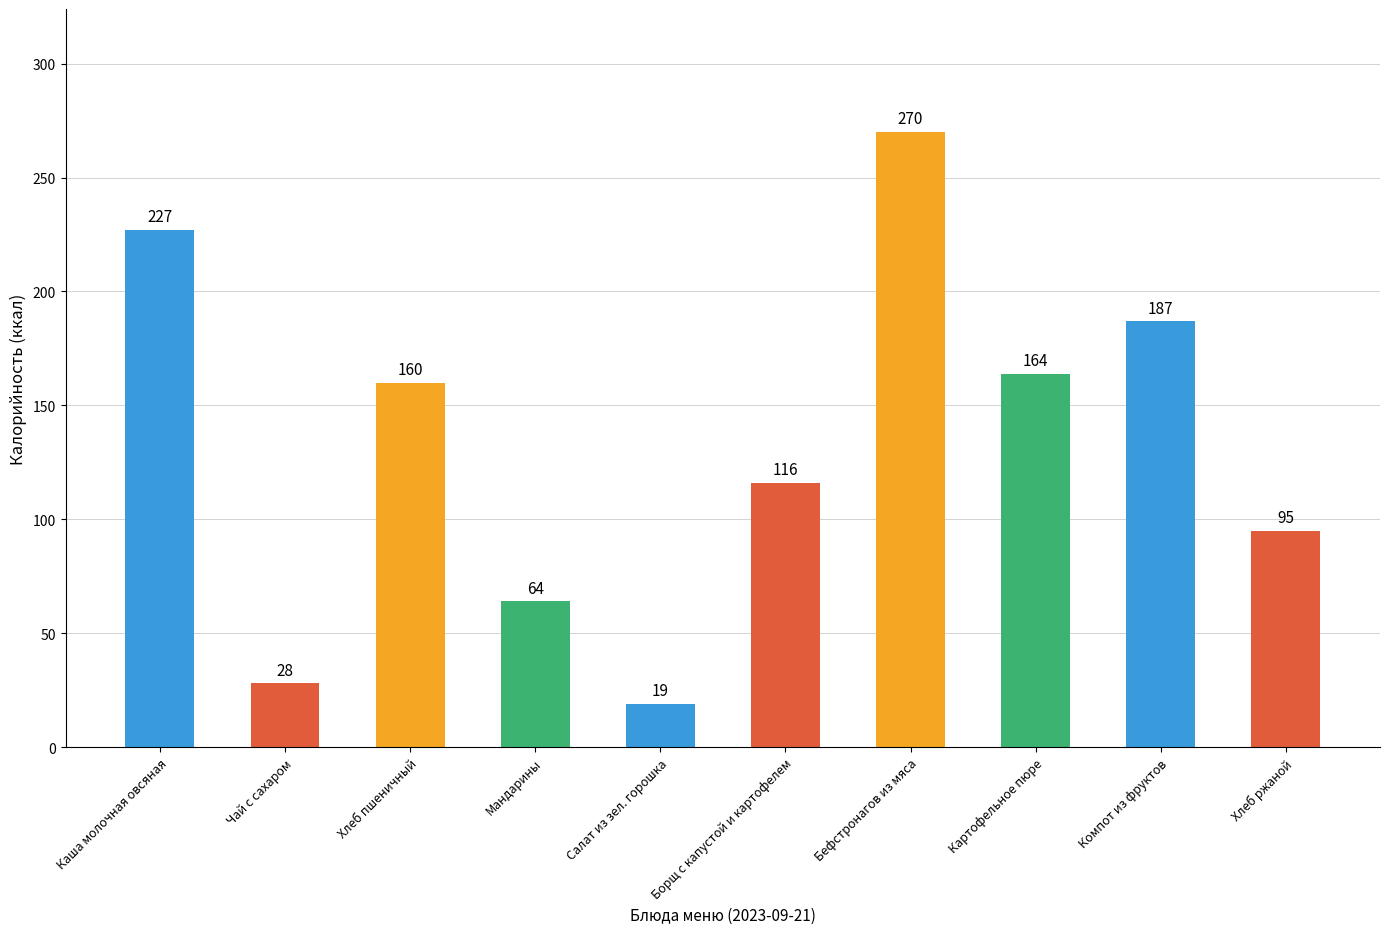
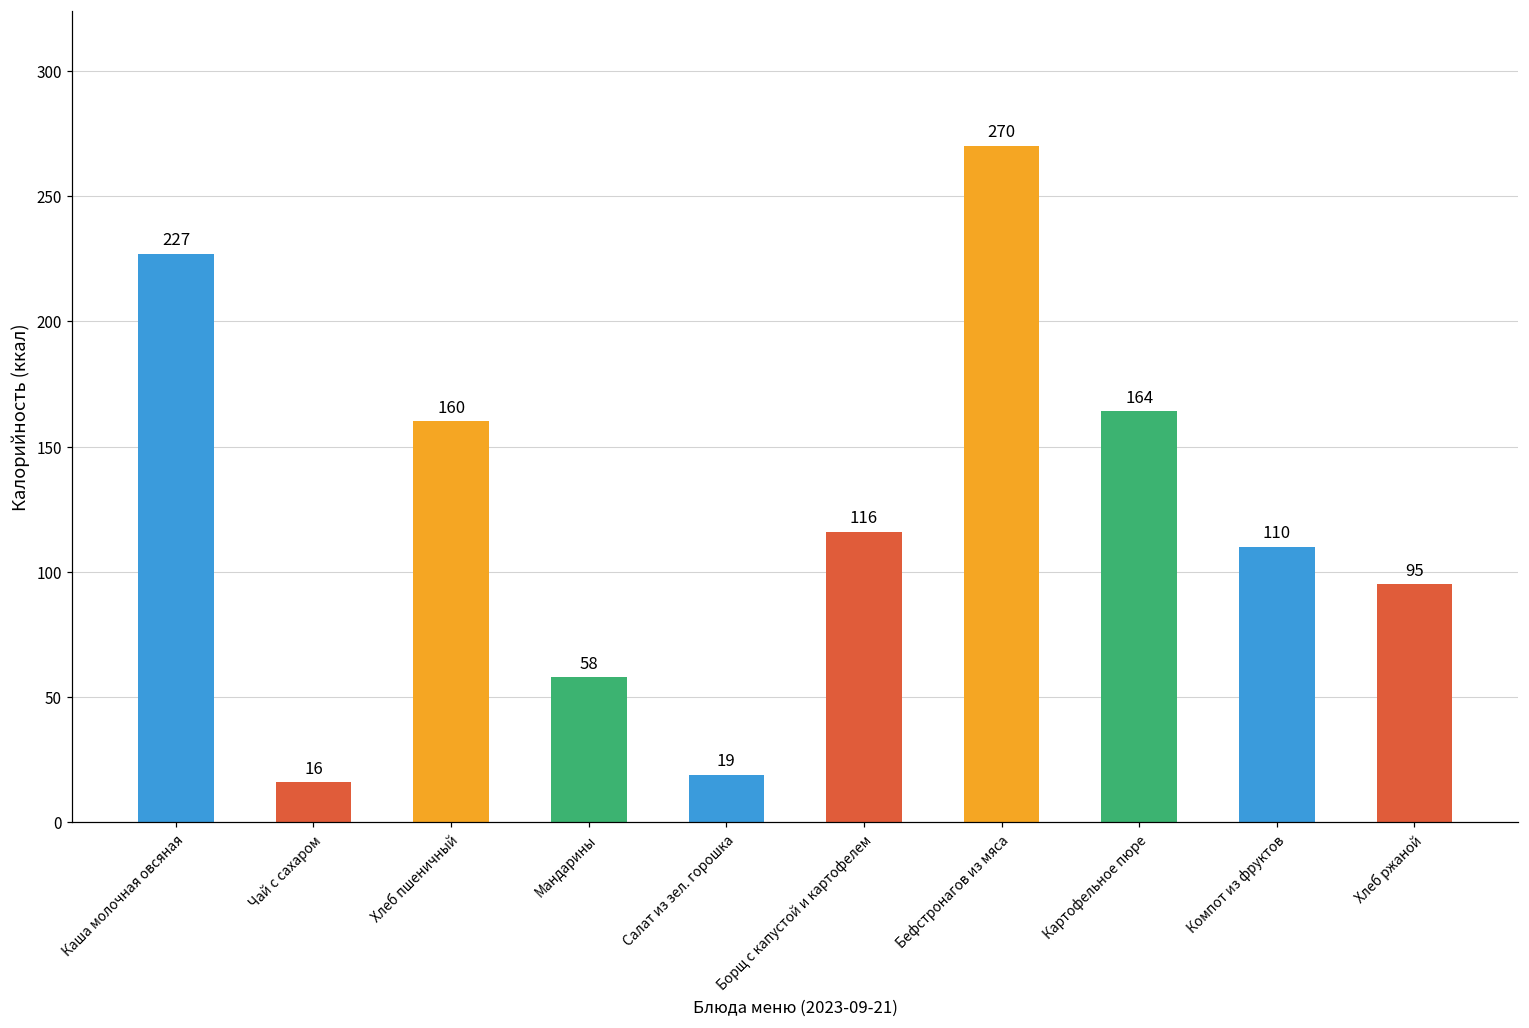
Чай с сахаром: 28 -> 16
Мандарины: 64 -> 58
Компот из фруктов: 187 -> 110
